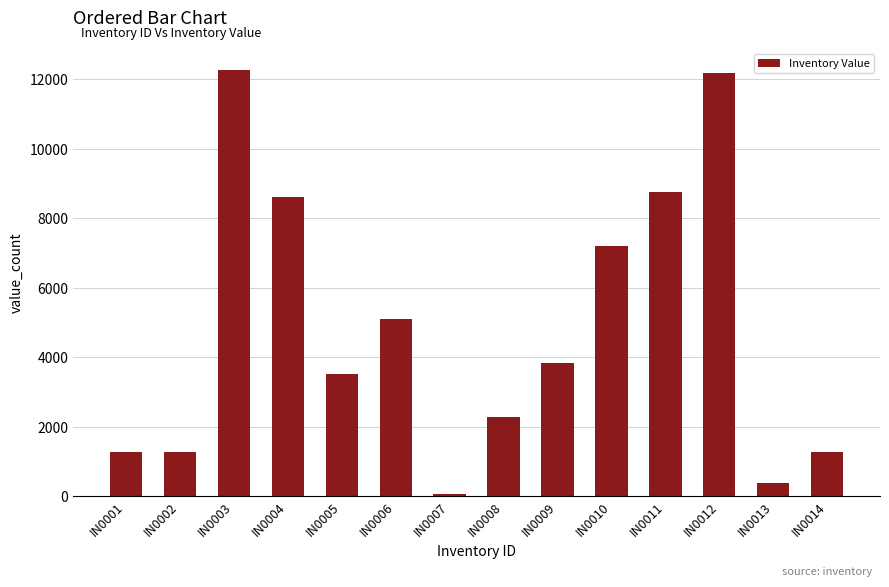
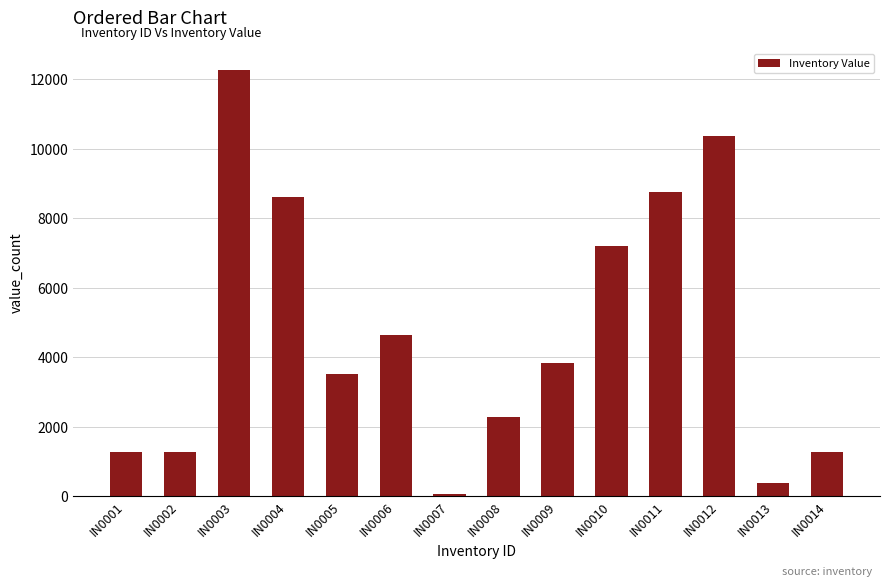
IN0006: 5100 -> 4700
IN0012: 12200 -> 10400
